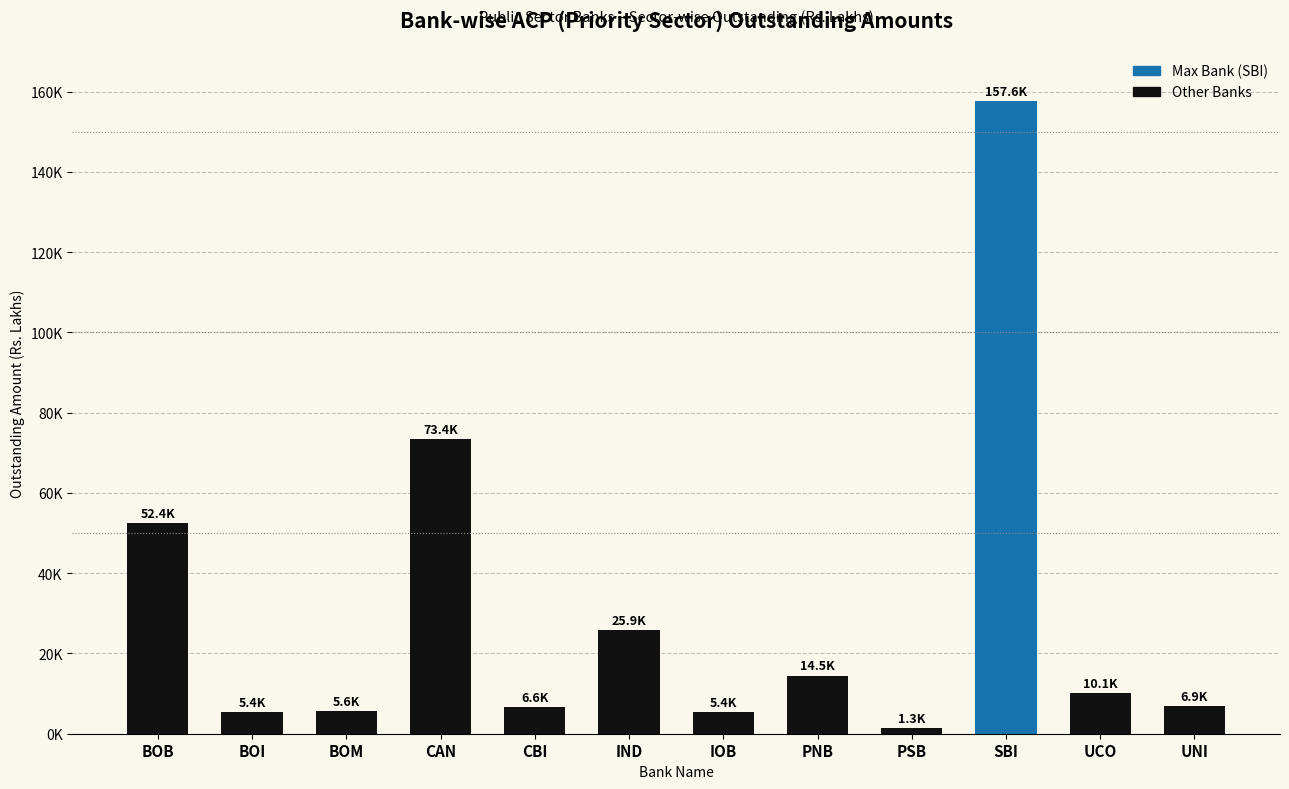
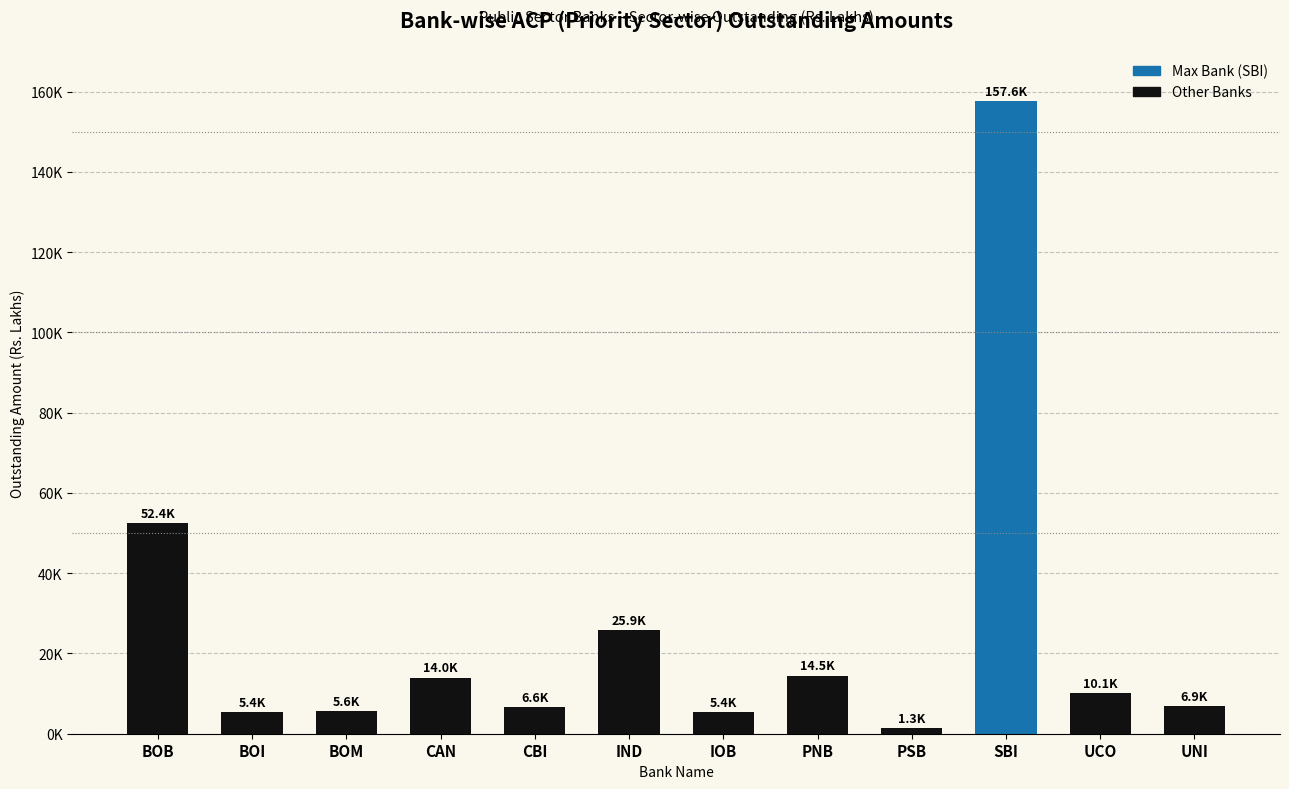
CAN: 73.4K -> 14.0K
